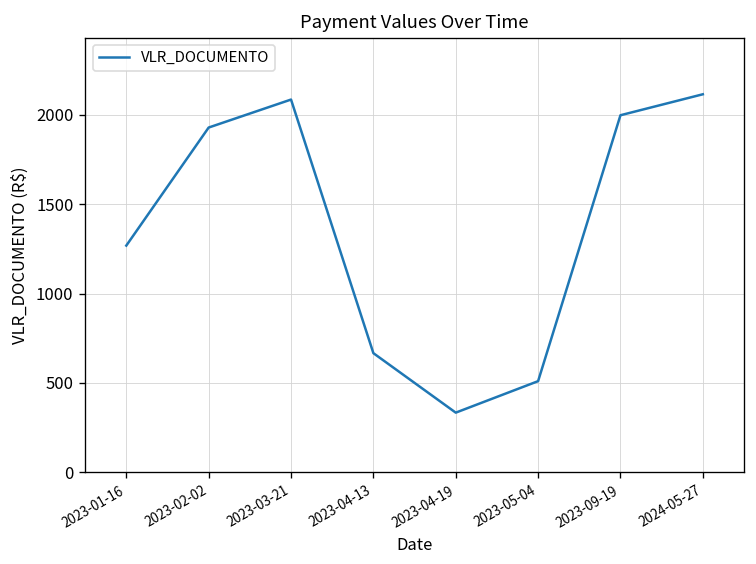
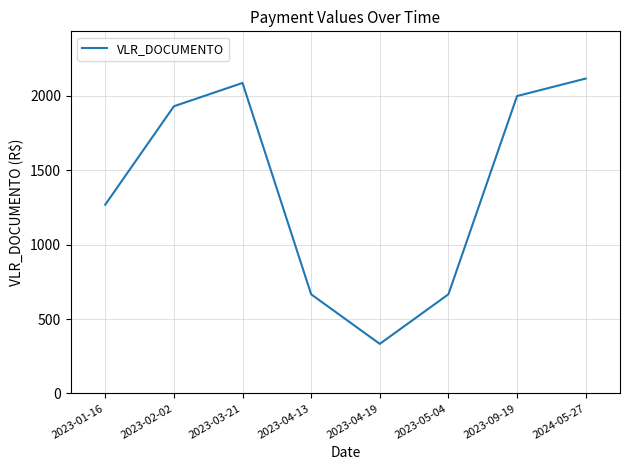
2023-05-04: 510 -> 670
